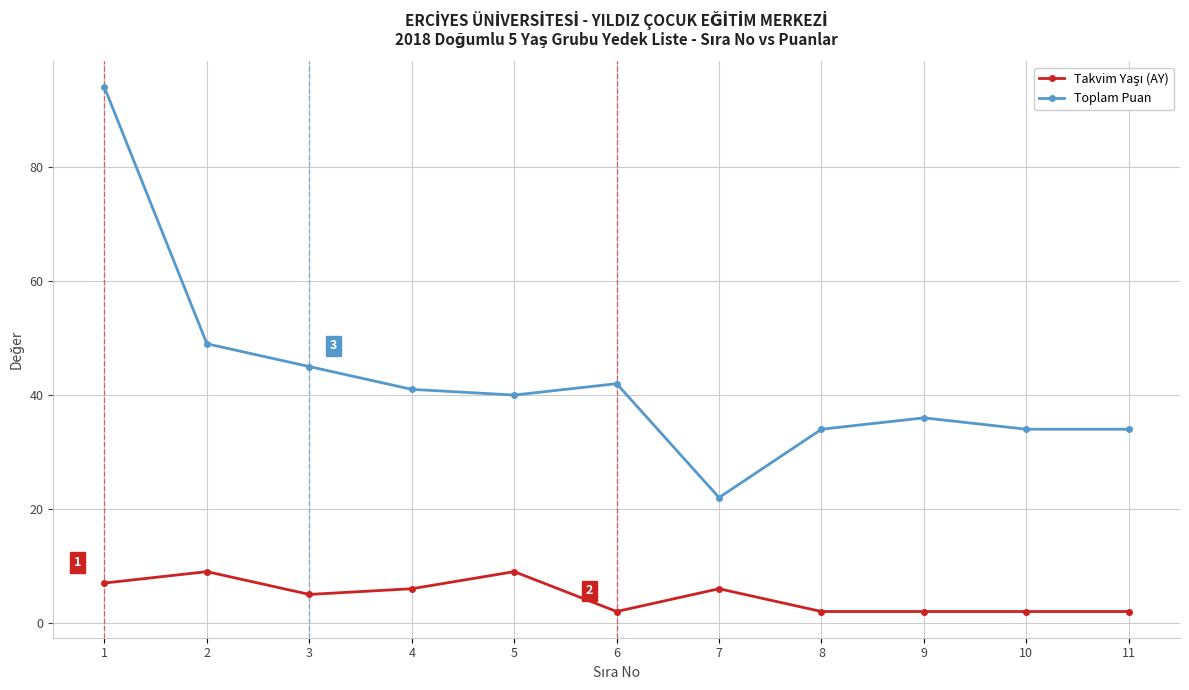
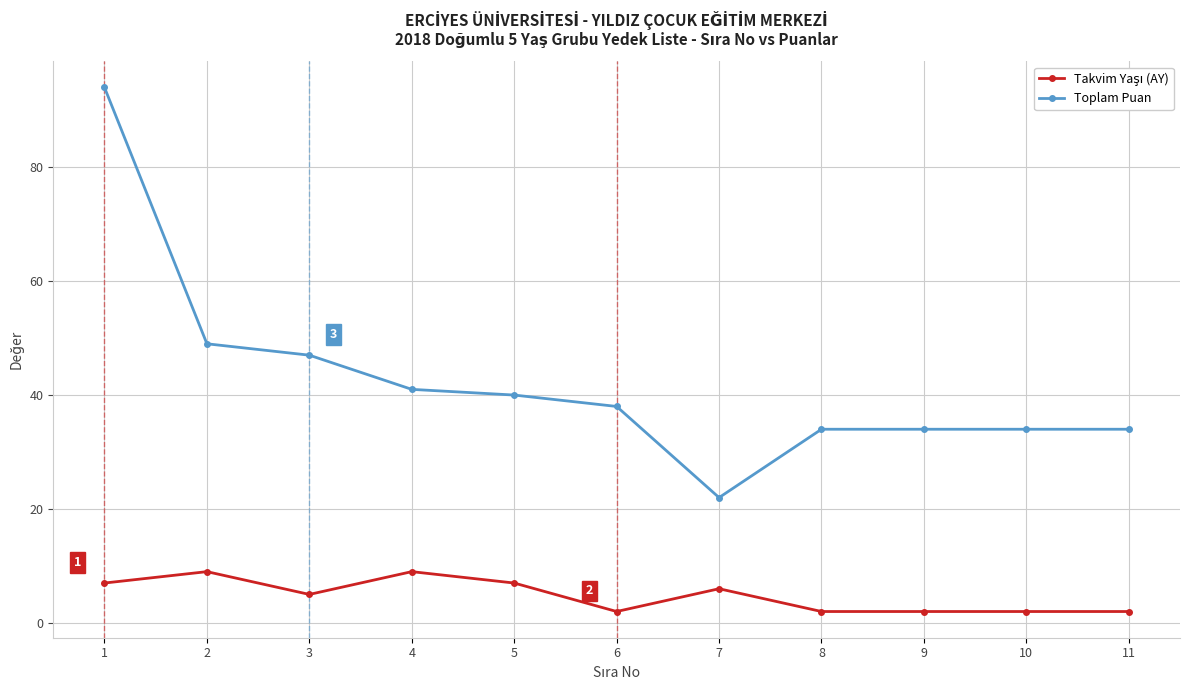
Toplam Puan, 3: 45 -> 47
Takvim Yaşı (AY), 4: 6 -> 9
Takvim Yaşı (AY), 5: 9 -> 7
Toplam Puan, 6: 42 -> 38
Toplam Puan, 9: 36 -> 34
